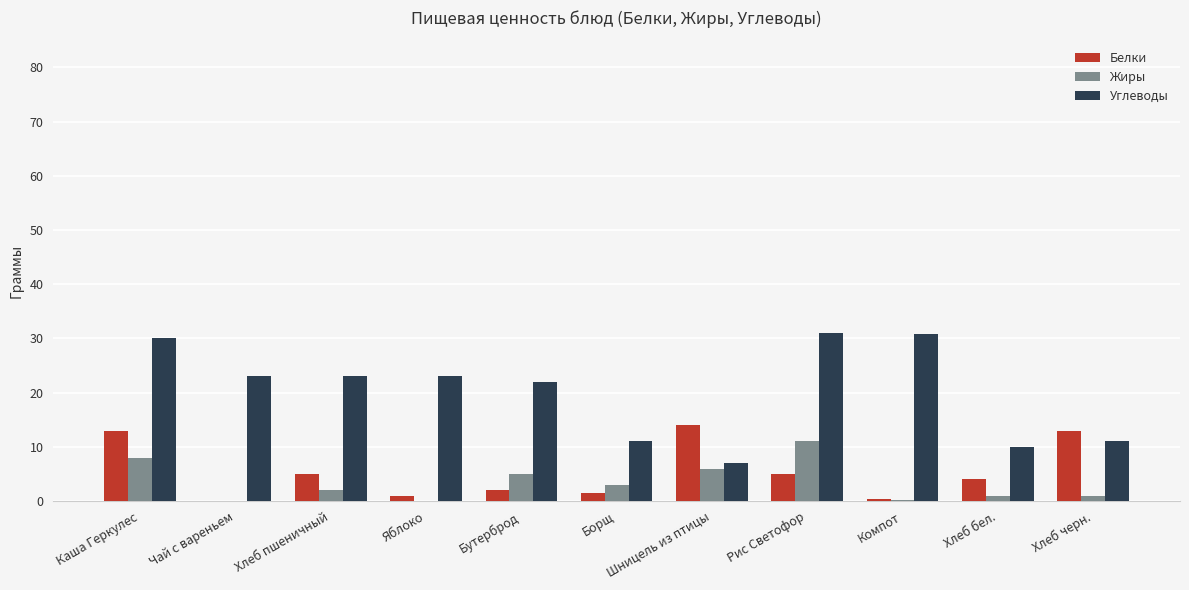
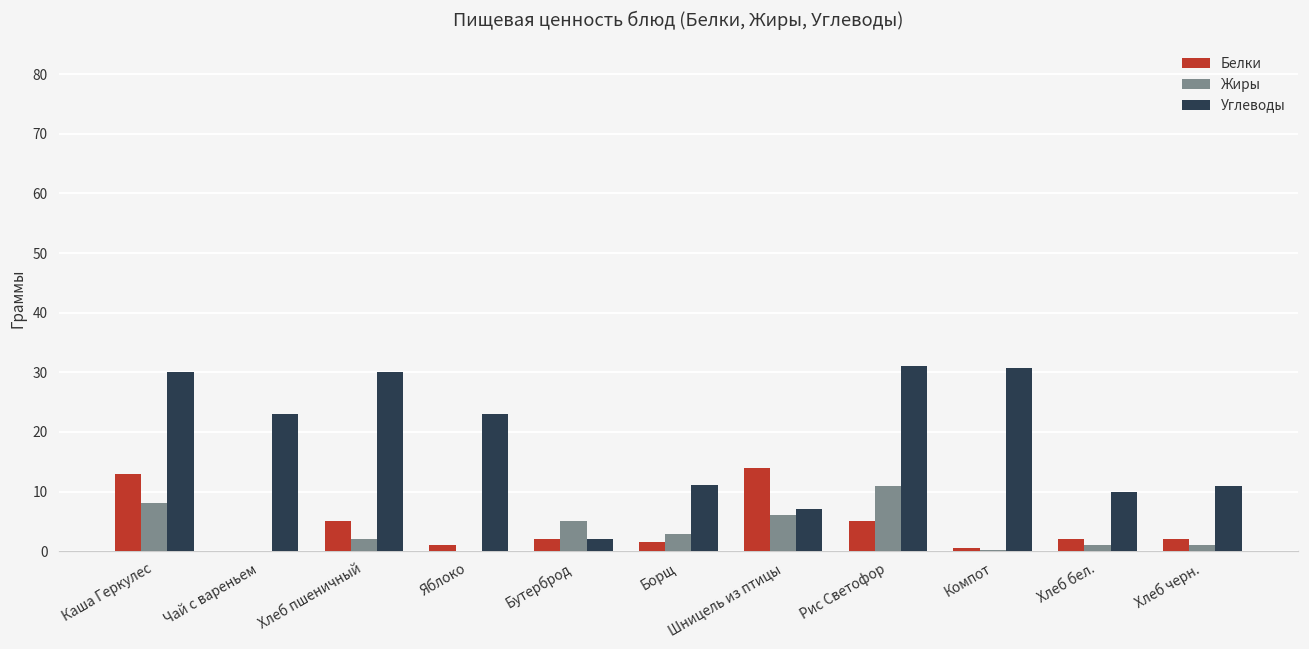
Углеводы, Хлеб пшеничный: 23 -> 30
Углеводы, Бутерброд: 22 -> 2
Белки, Хлеб бел.: 4 -> 2
Белки, Хлеб черн.: 13 -> 2
